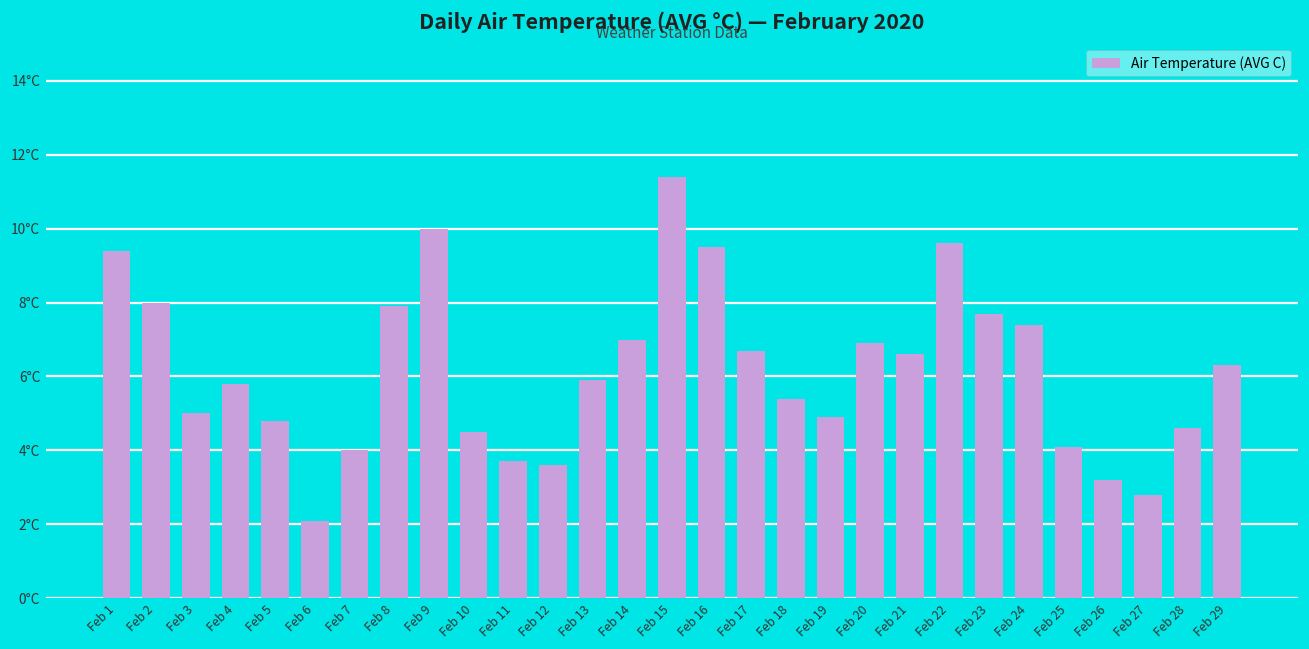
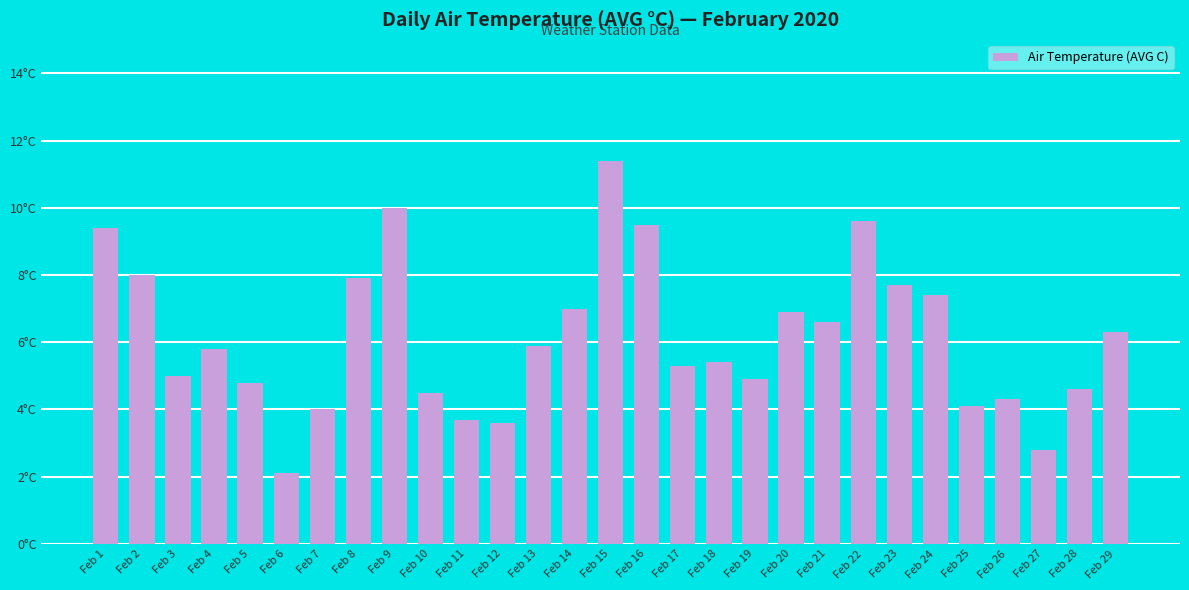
Feb 17: 6.7°C -> 5.3°C
Feb 26: 3.2°C -> 4.3°C
